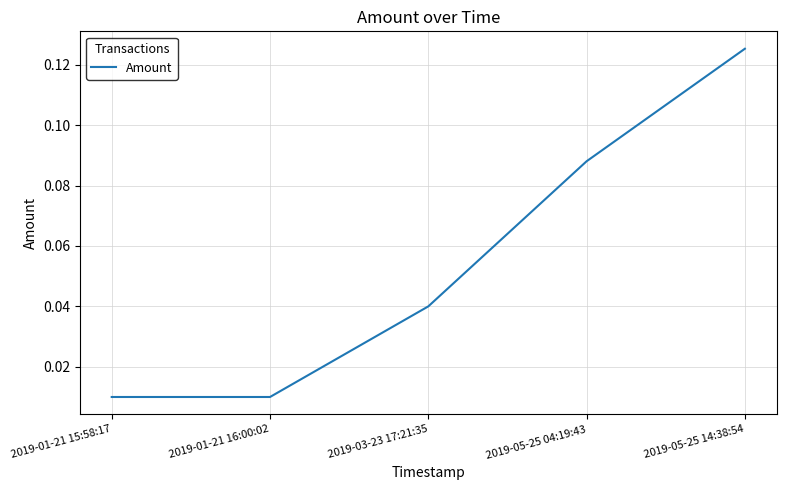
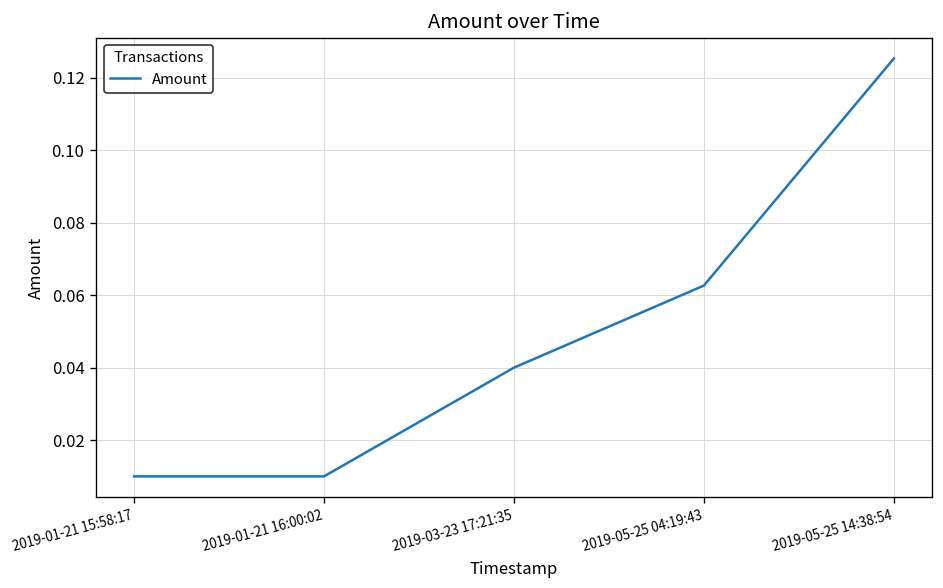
2019-05-25 04:19:43: 0.088 -> 0.063
